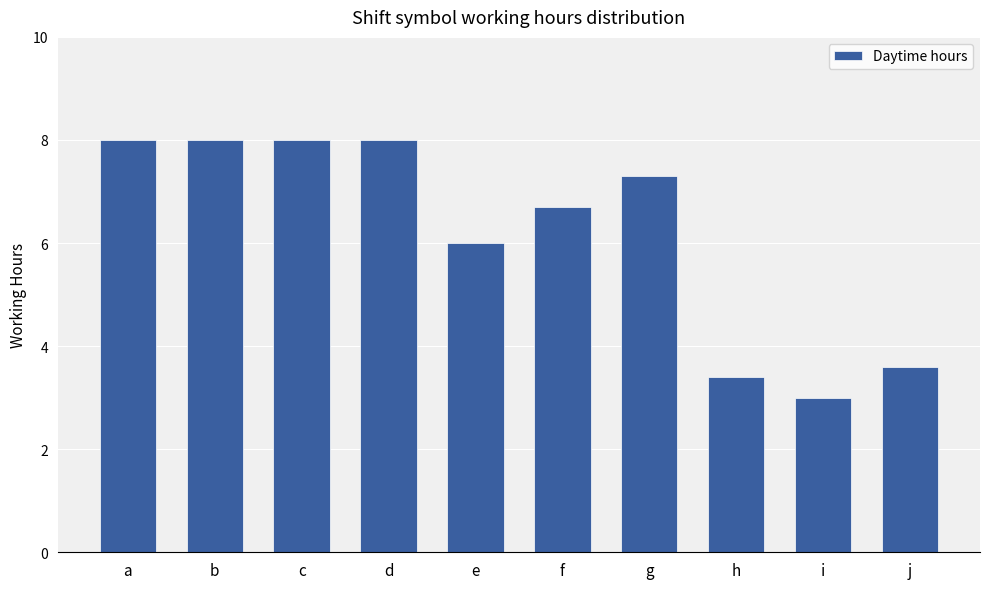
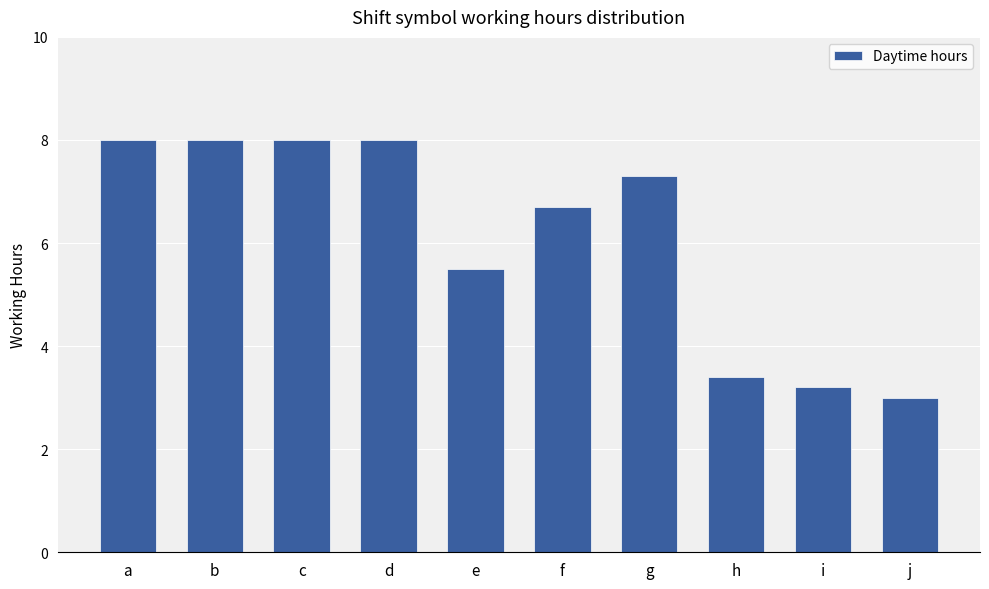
e: 6.0 -> 5.5
i: 3.0 -> 3.2
j: 3.6 -> 3.0
